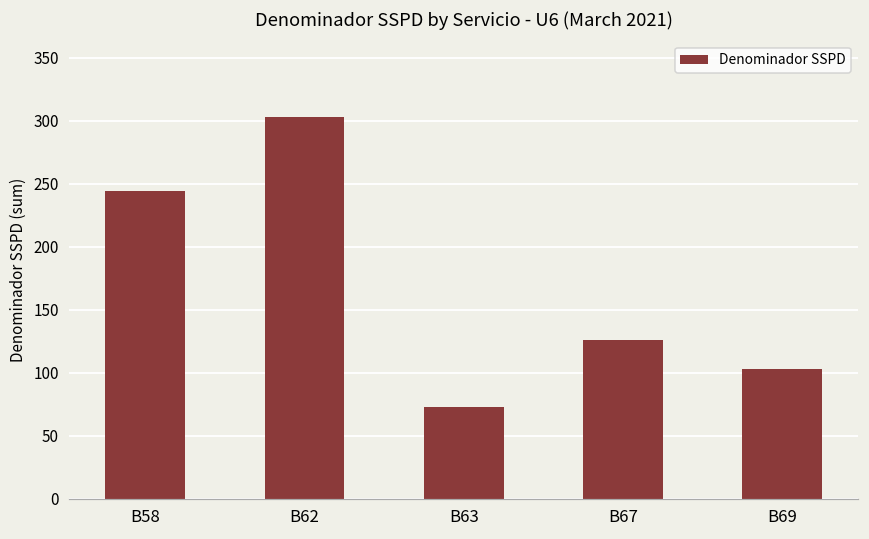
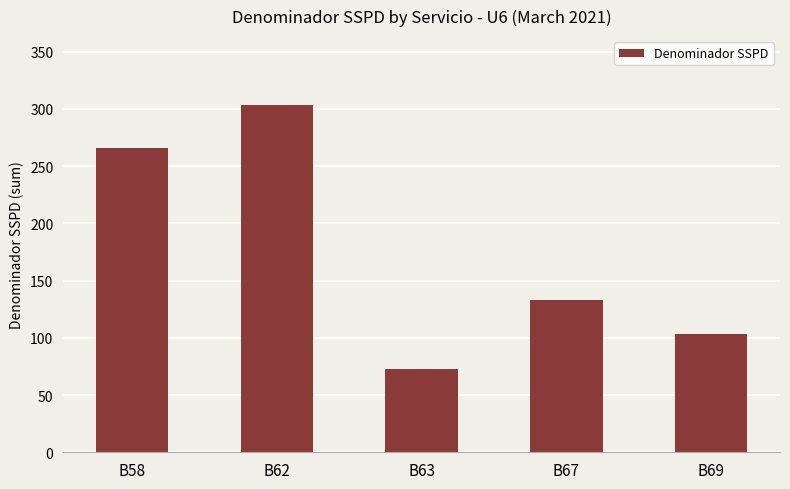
B58: 244 -> 266
B67: 126 -> 133
